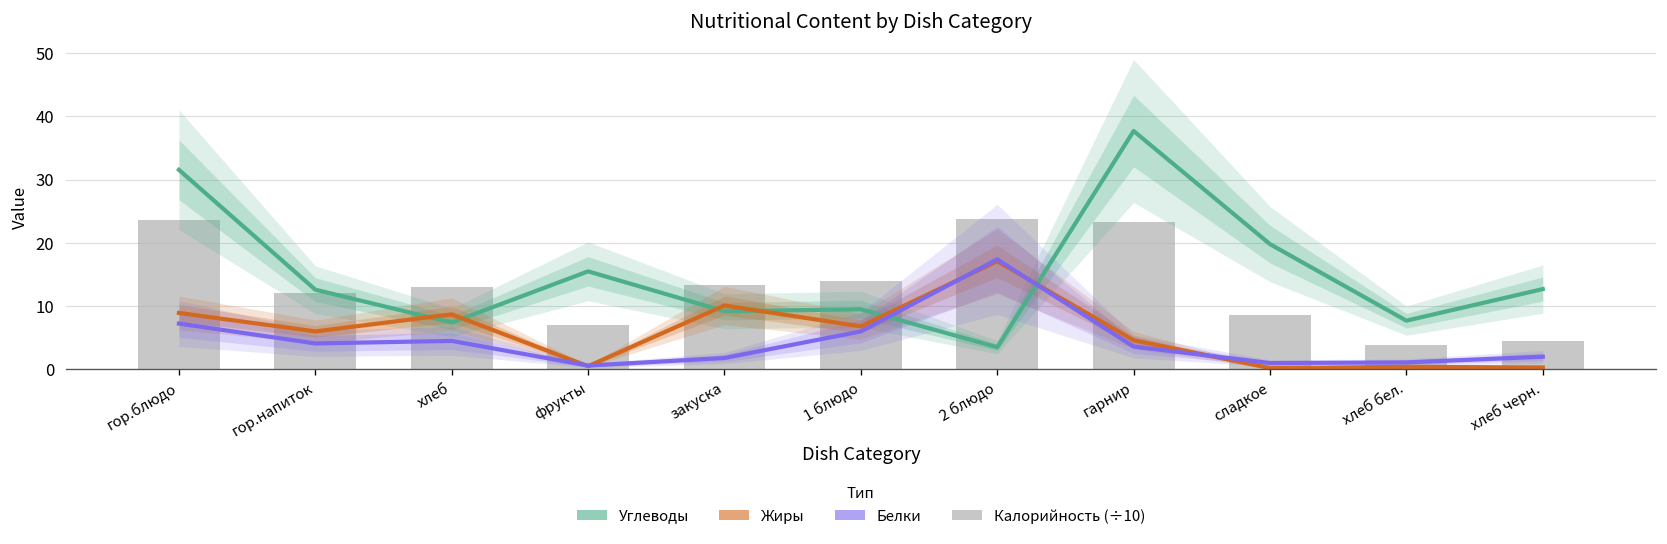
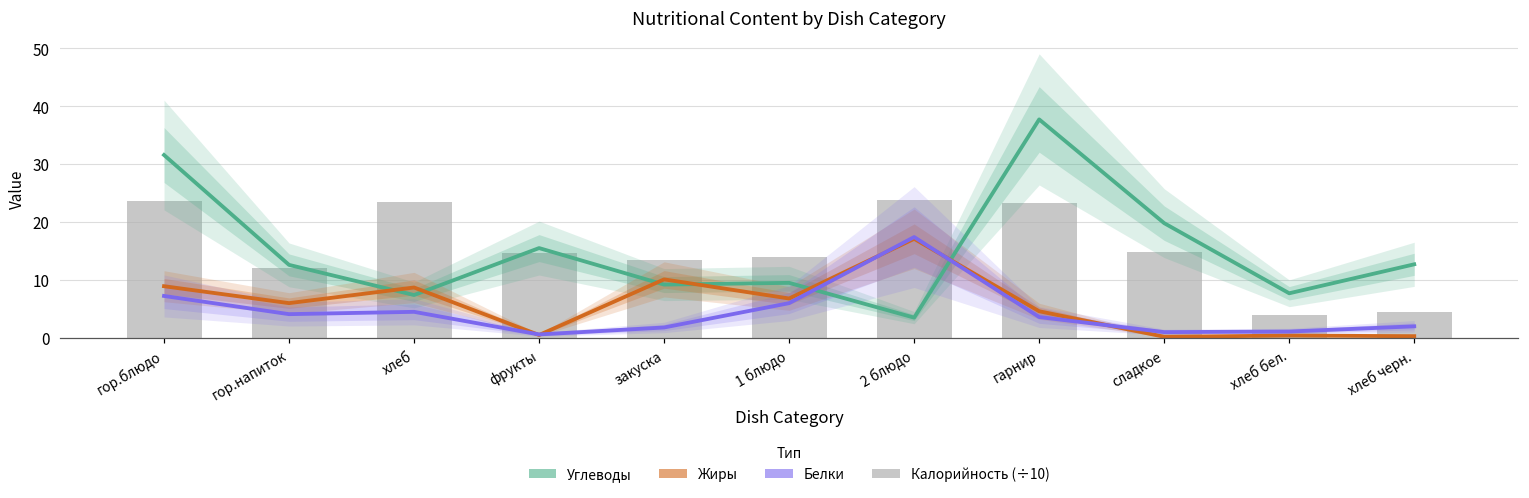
Калорийность (÷10), хлеб: 13 -> 23
Калорийность (÷10), фрукты: 7 -> 15
Калорийность (÷10), сладкое: 9 -> 15
